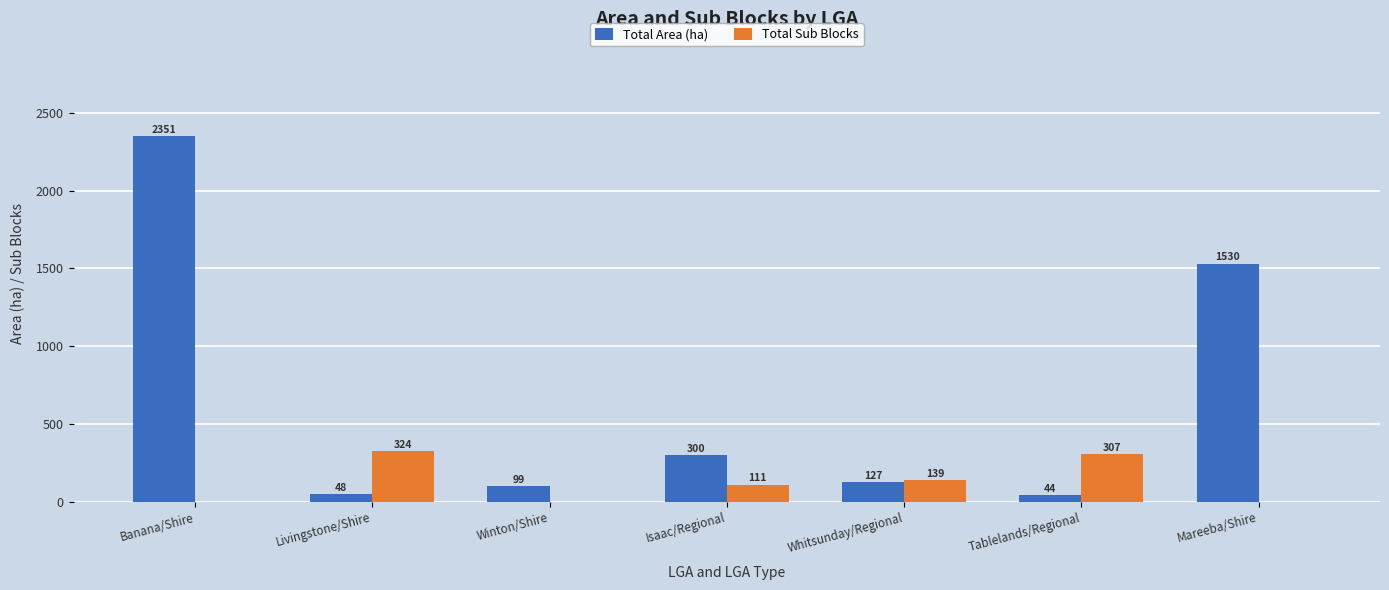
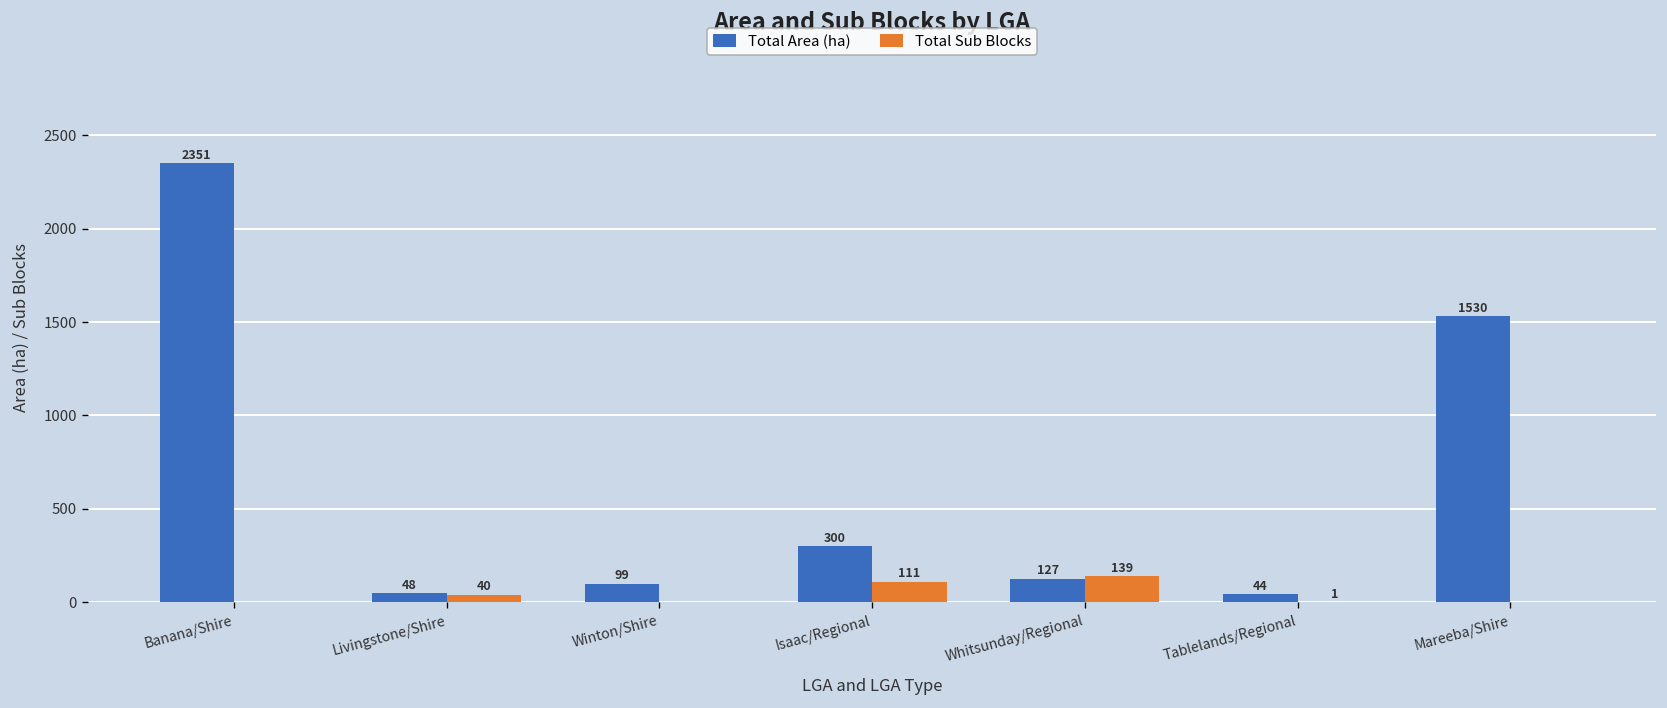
Total Sub Blocks, Livingstone/Shire: 324 -> 40
Total Sub Blocks, Tablelands/Regional: 307 -> 1
